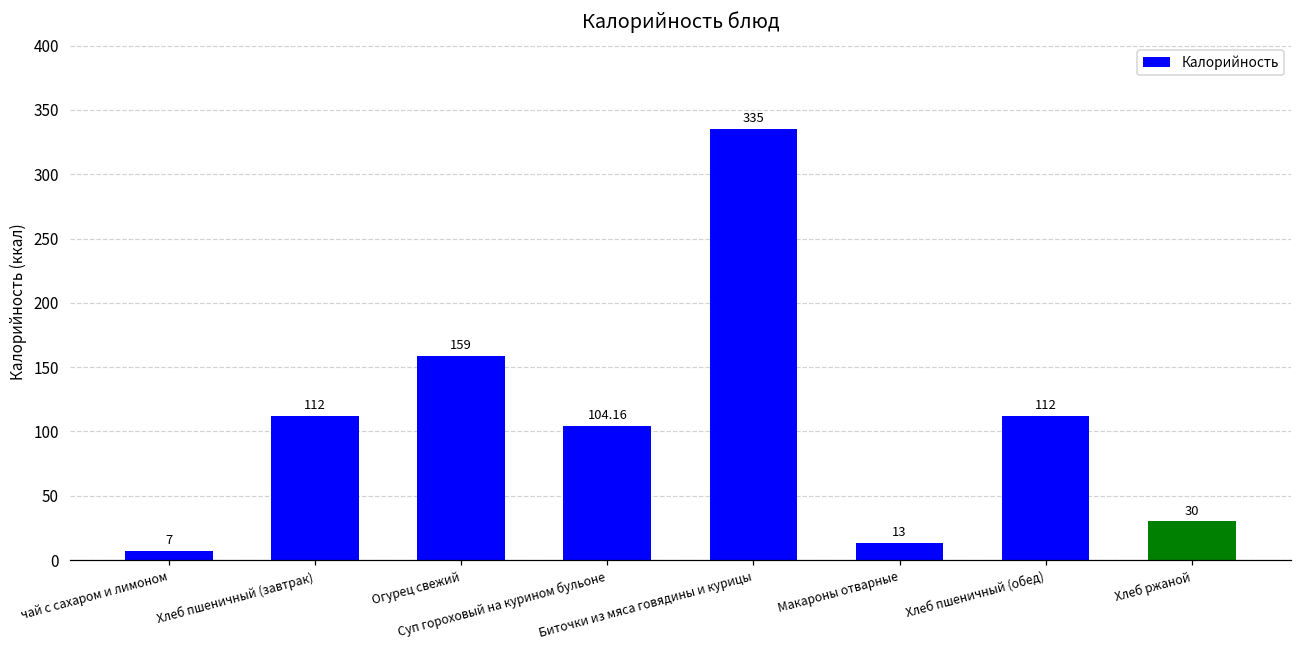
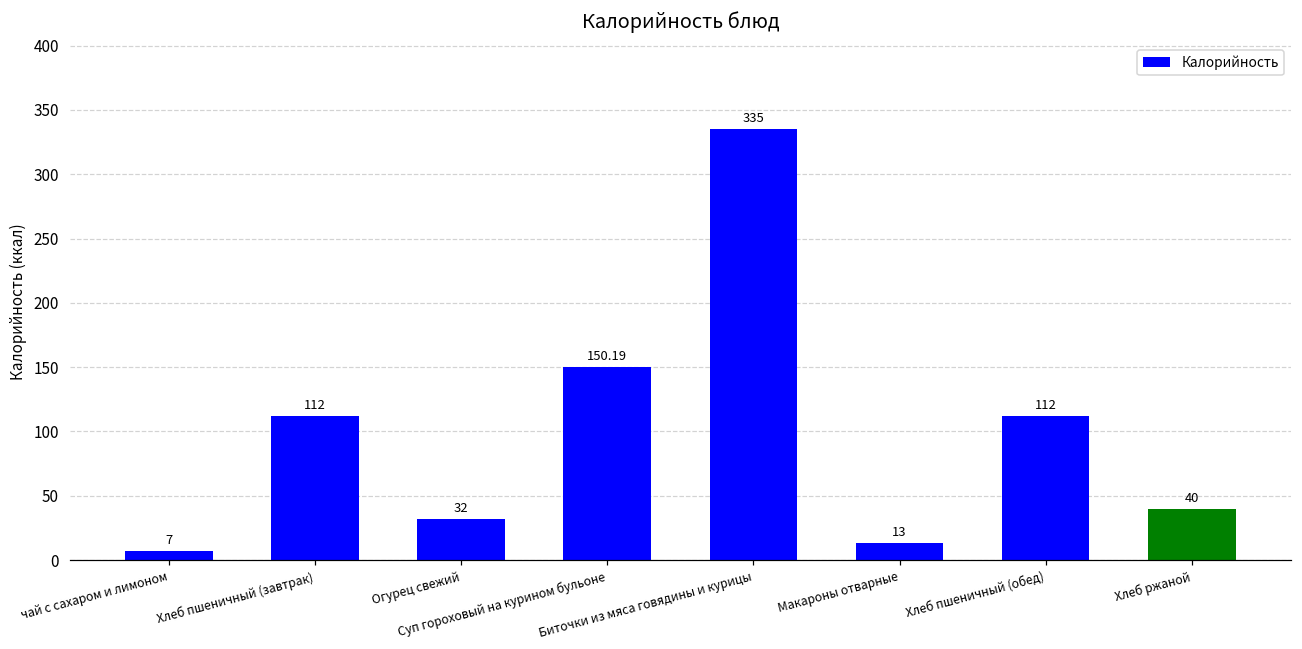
Огурец свежий: 159 -> 32
Суп гороховый на курином бульоне: 104.16 -> 150.19
Хлеб ржаной: 30 -> 40
